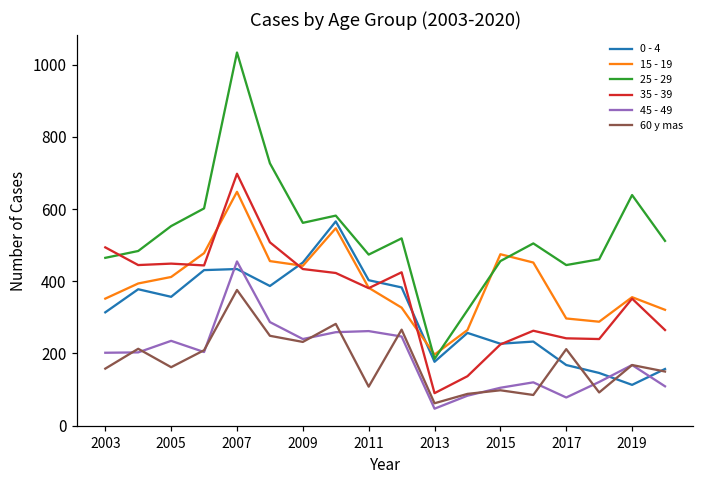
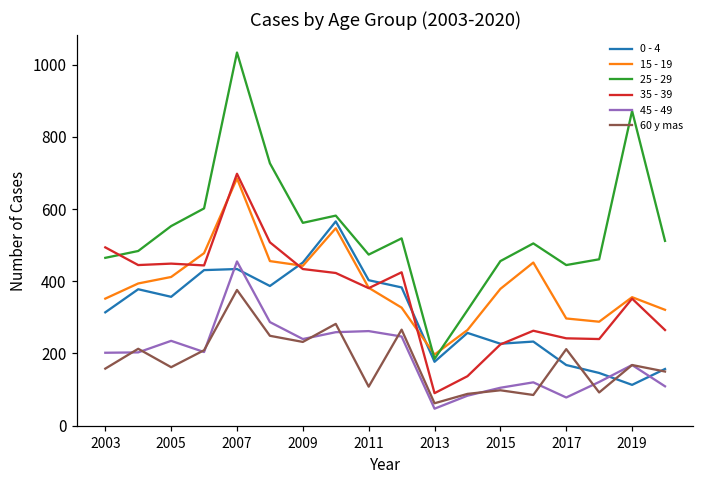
15 - 19, 2007: 650 -> 690
15 - 19, 2015: 480 -> 380
25 - 29, 2019: 640 -> 870
